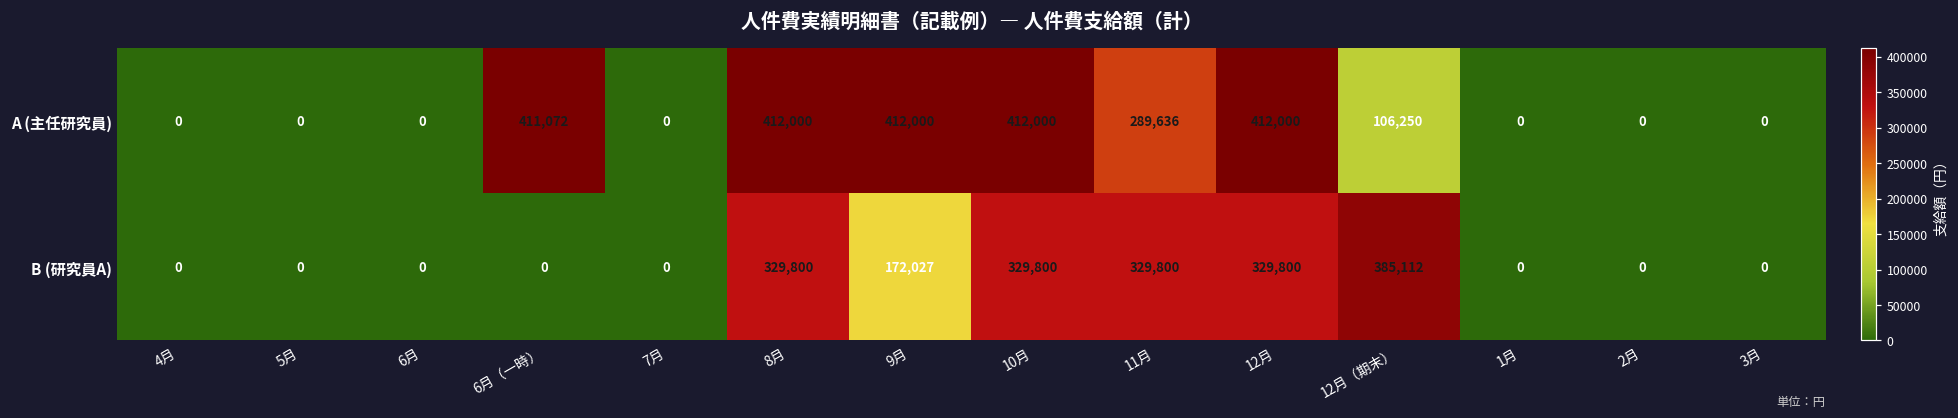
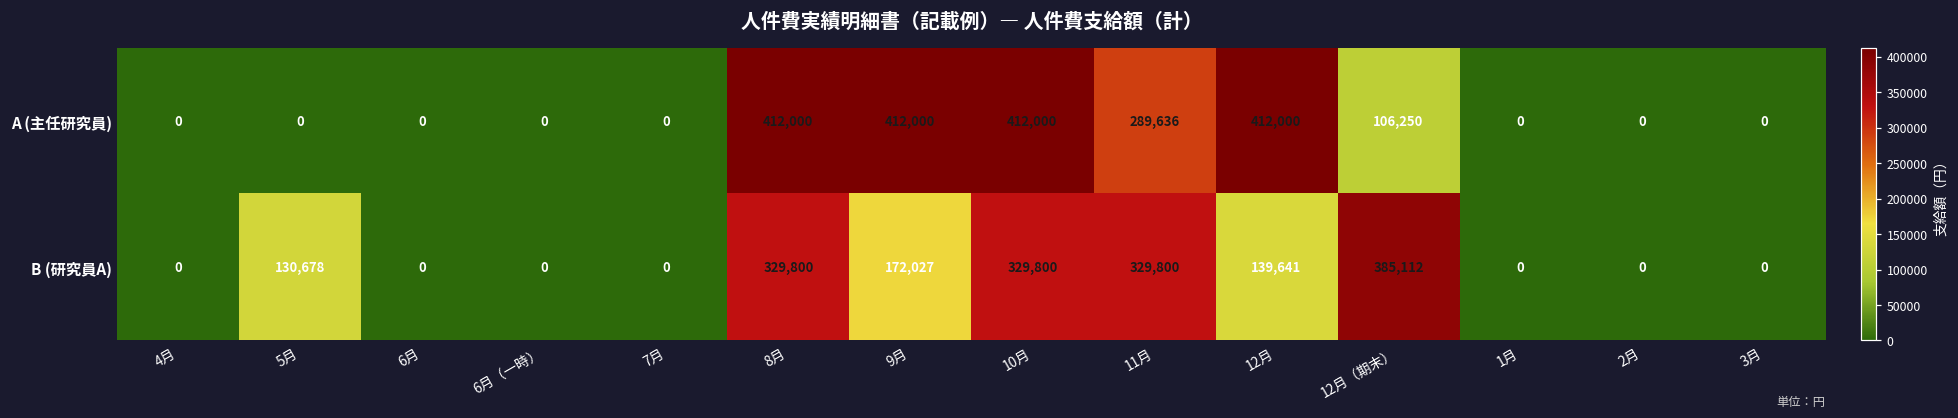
A (主任研究員), 6月（一時）: 411,072 -> 0
B (研究員A), 5月: 0 -> 130,678
B (研究員A), 12月: 329,800 -> 139,641
